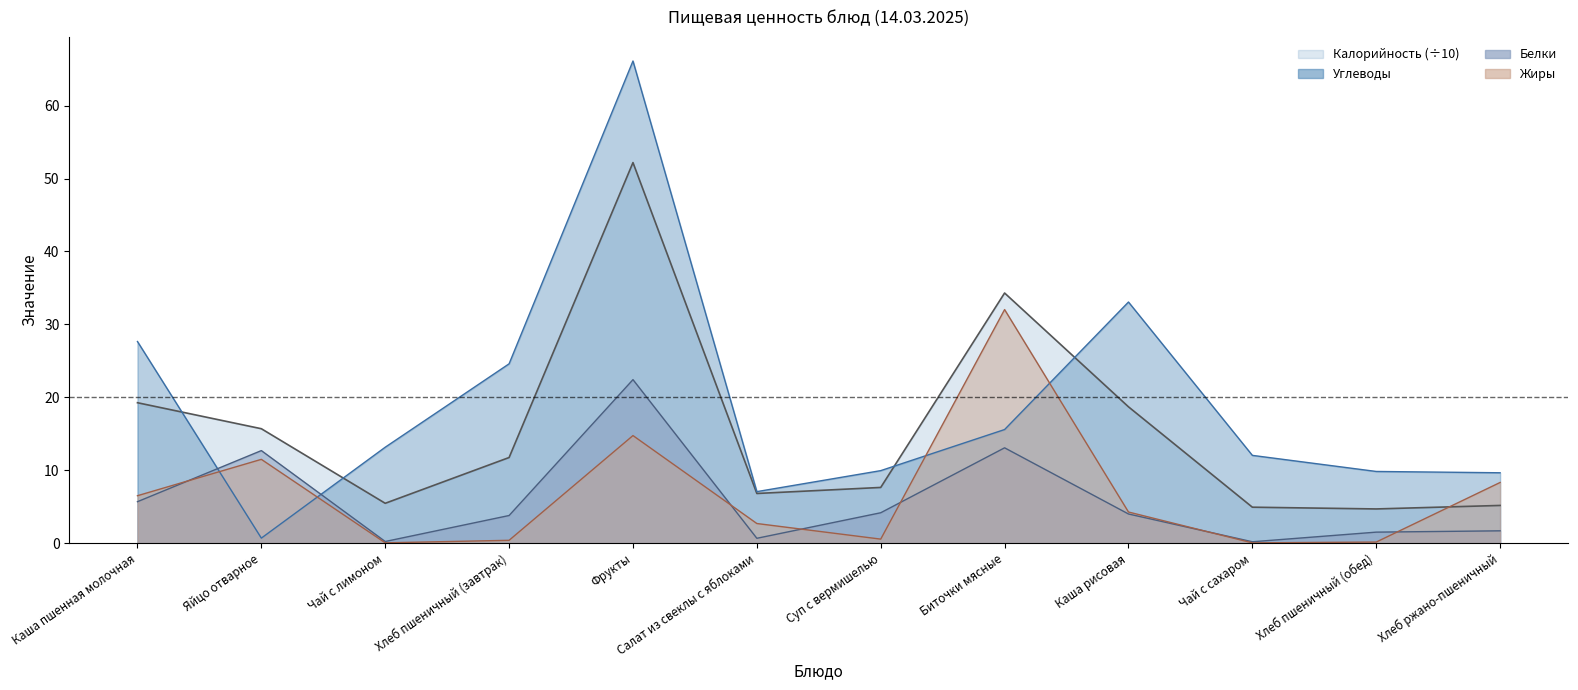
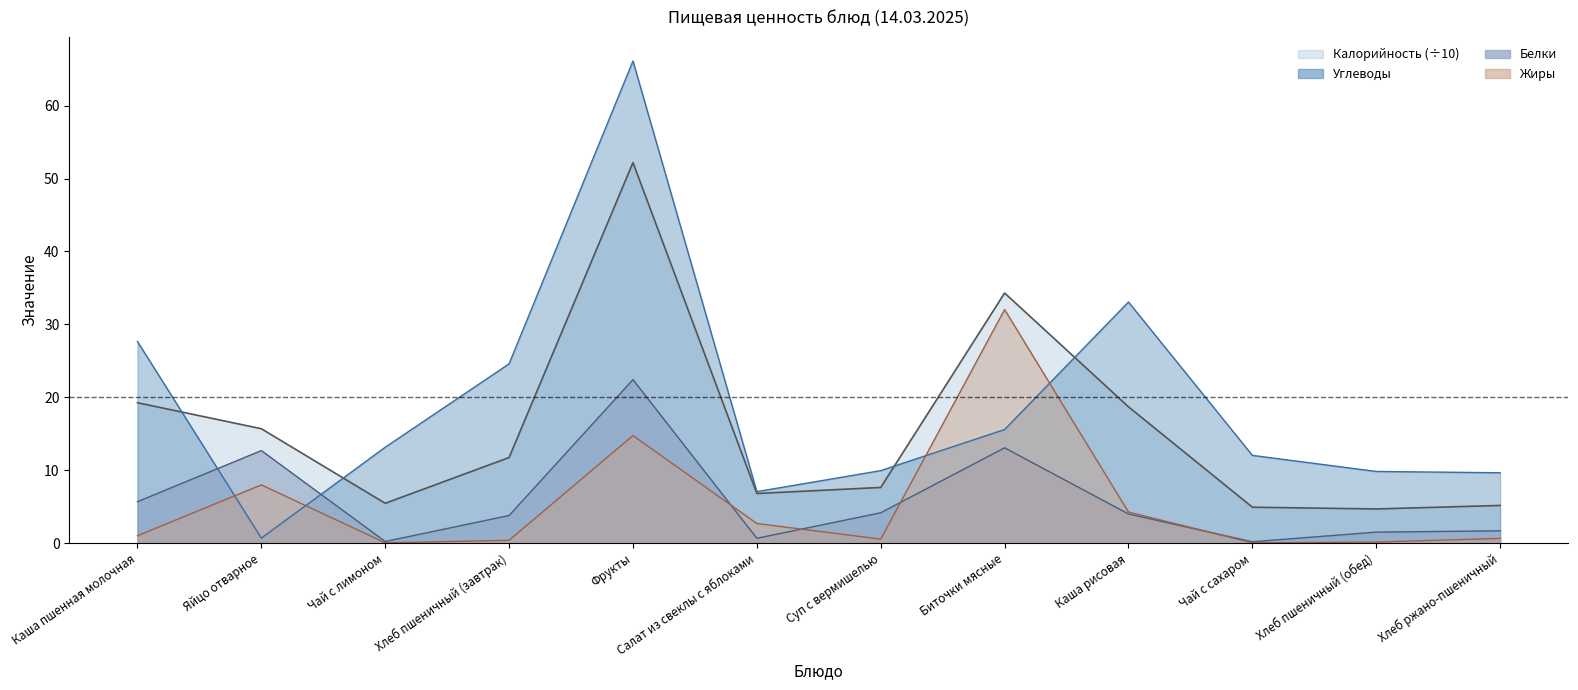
Жиры, Каша пшенная молочная: 7 -> 1
Жиры, Яйцо отварное: 12 -> 8
Жиры, Хлеб ржано-пшеничный: 8 -> 1
